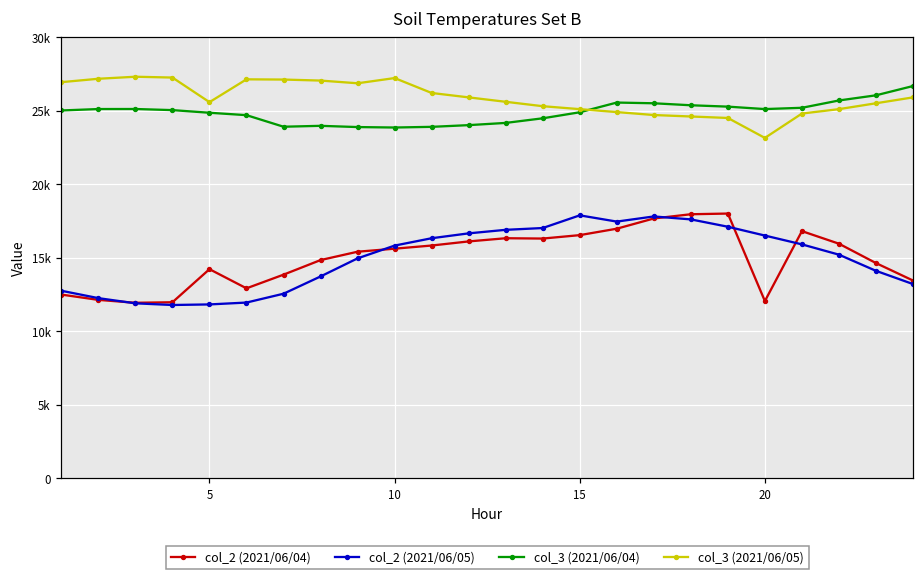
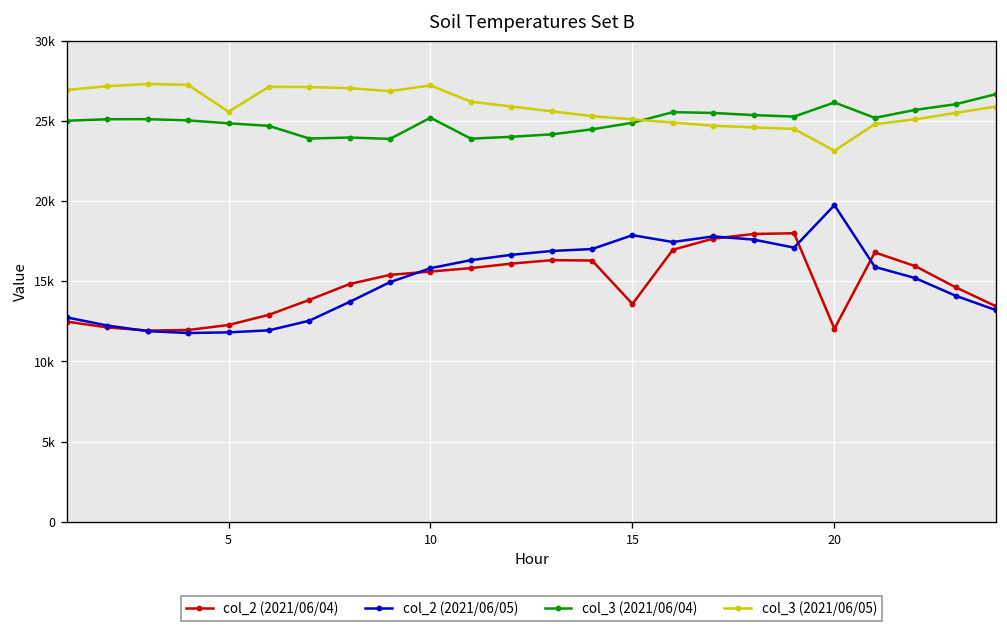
col_2 (2021/06/04), 5: 14200 -> 12300
col_3 (2021/06/04), 10: 23900 -> 25200
col_2 (2021/06/04), 15: 16500 -> 13600
col_2 (2021/06/05), 20: 16500 -> 19700
col_3 (2021/06/04), 20: 25100 -> 26200
